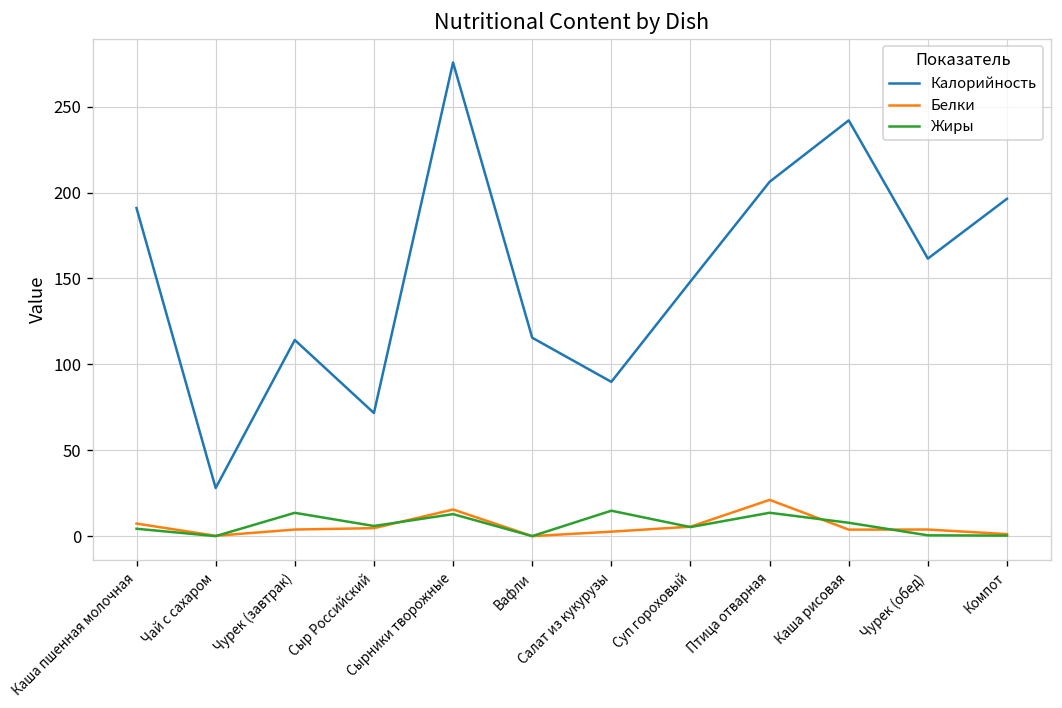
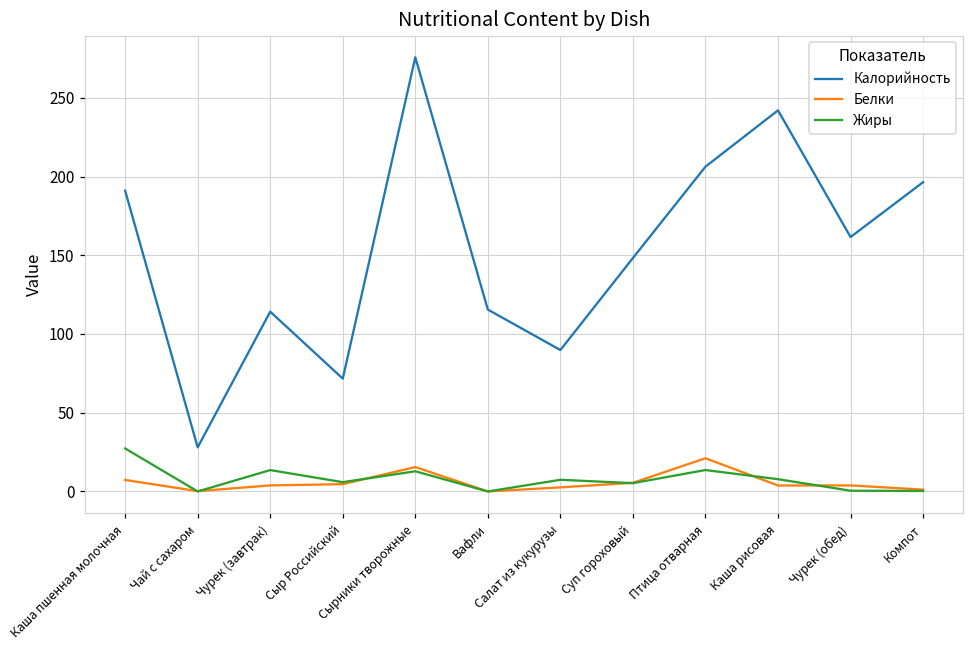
Жиры, Каша пшенная молочная: 4 -> 27
Жиры, Салат из кукурузы: 15 -> 7
